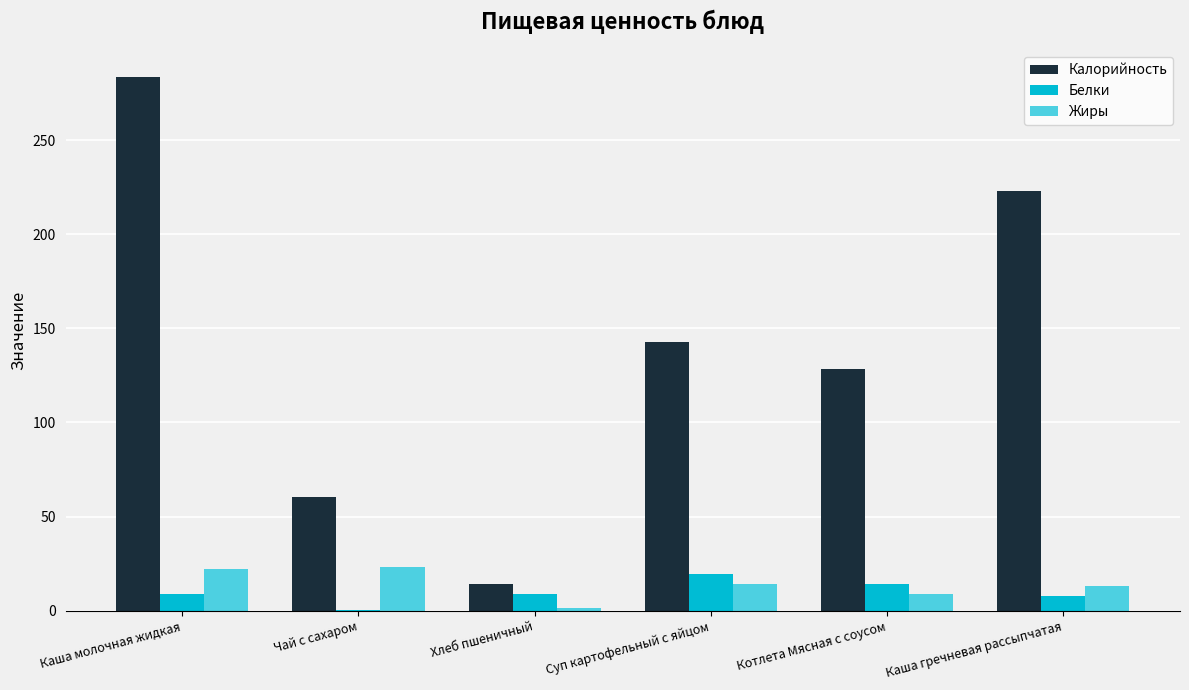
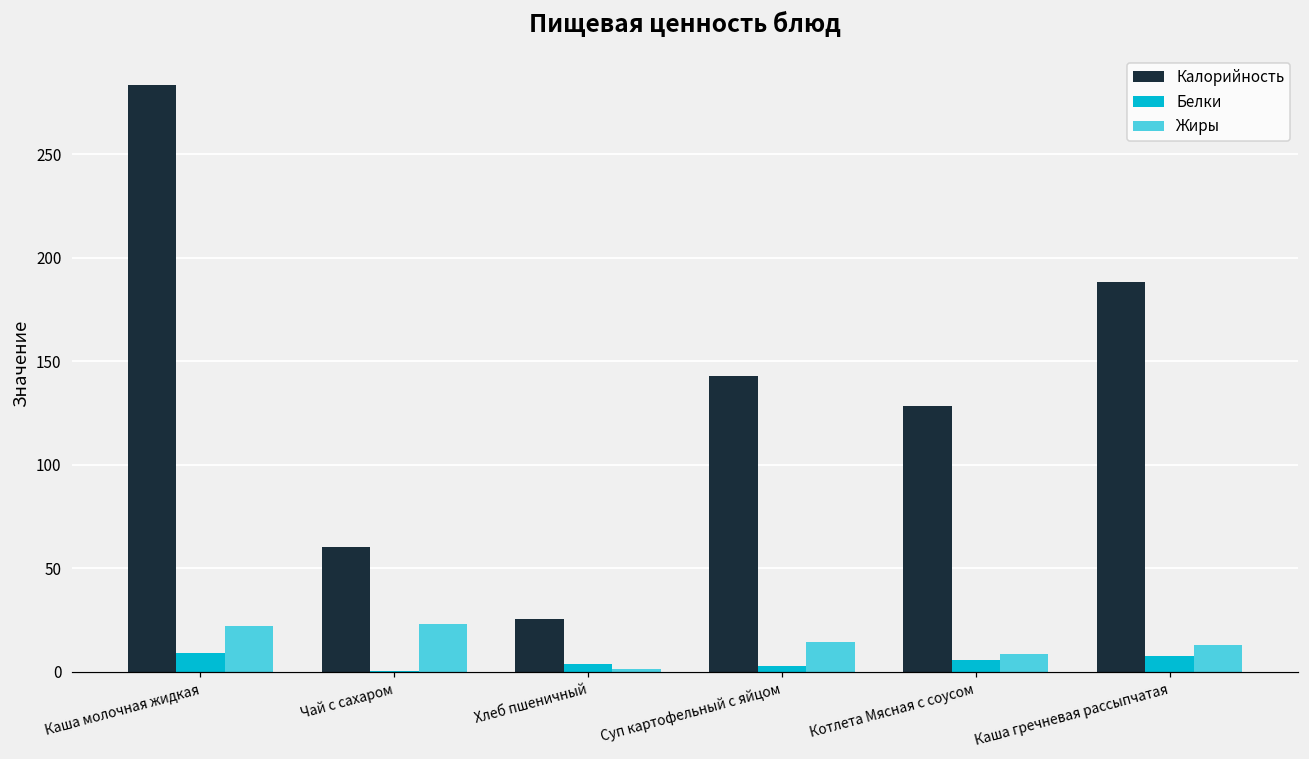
Калорийность, Хлеб пшеничный: 14 -> 26
Белки, Хлеб пшеничный: 9 -> 4
Белки, Суп картофельный с яйцом: 19 -> 3
Белки, Котлета Мясная с соусом: 14 -> 6
Калорийность, Каша гречневая рассыпчатая: 223 -> 188
